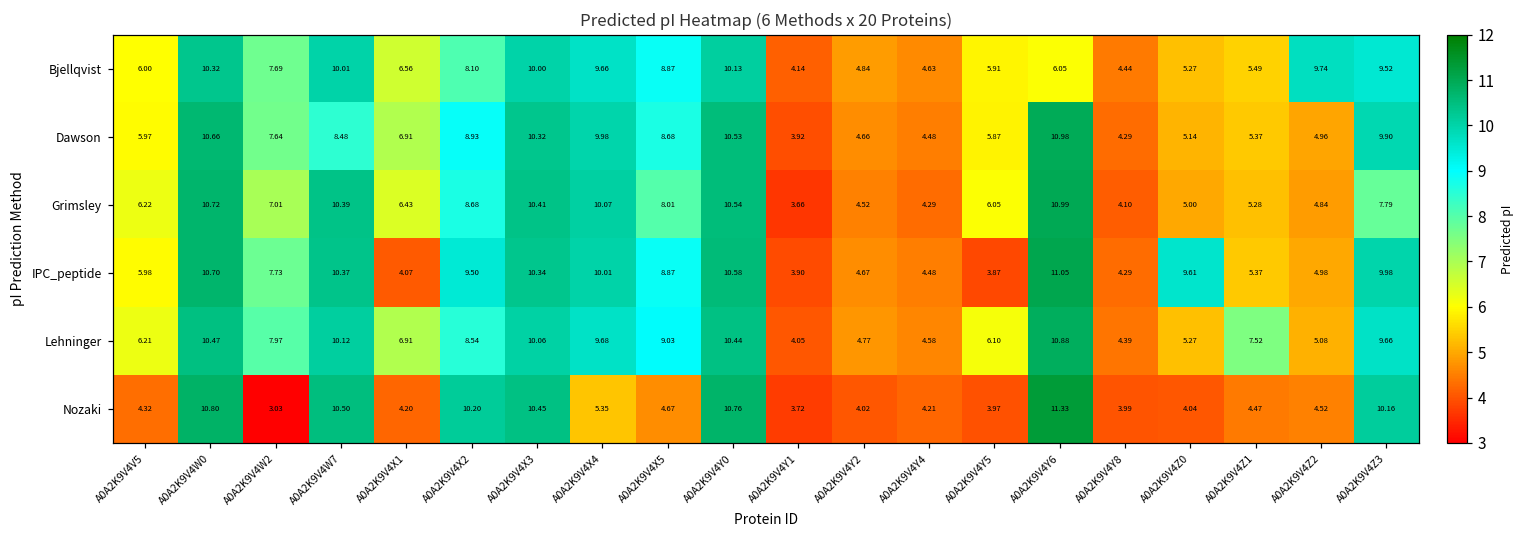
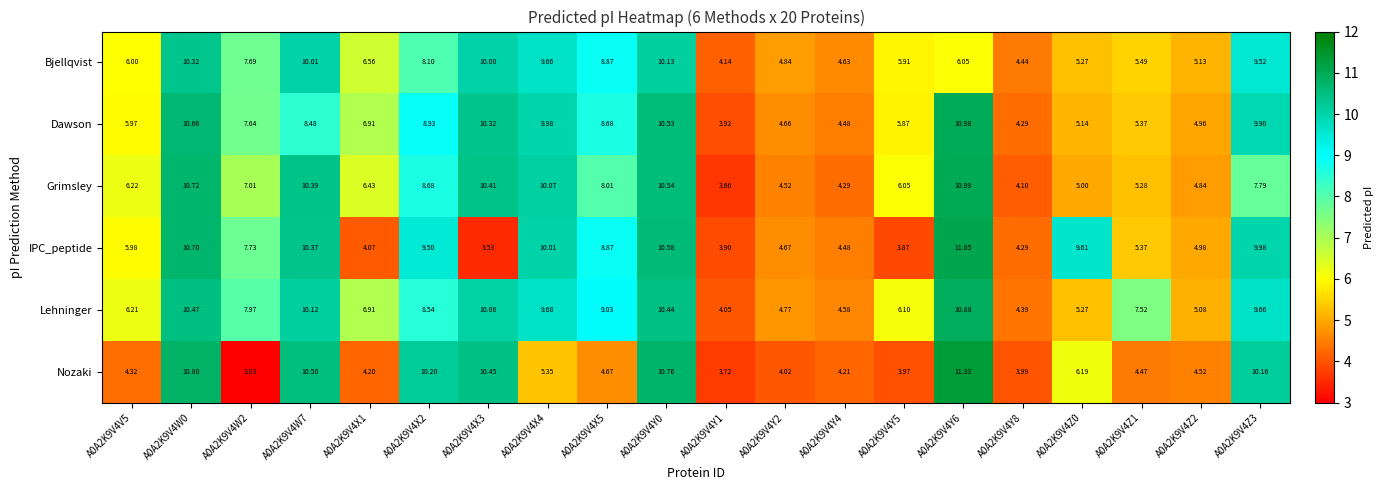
Bjellqvist, A0A2K9V4Z2: 9.74 -> 5.13
IPC_peptide, A0A2K9V4X3: 10.34 -> 3.53
Nozaki, A0A2K9V4Z0: 4.04 -> 6.19
